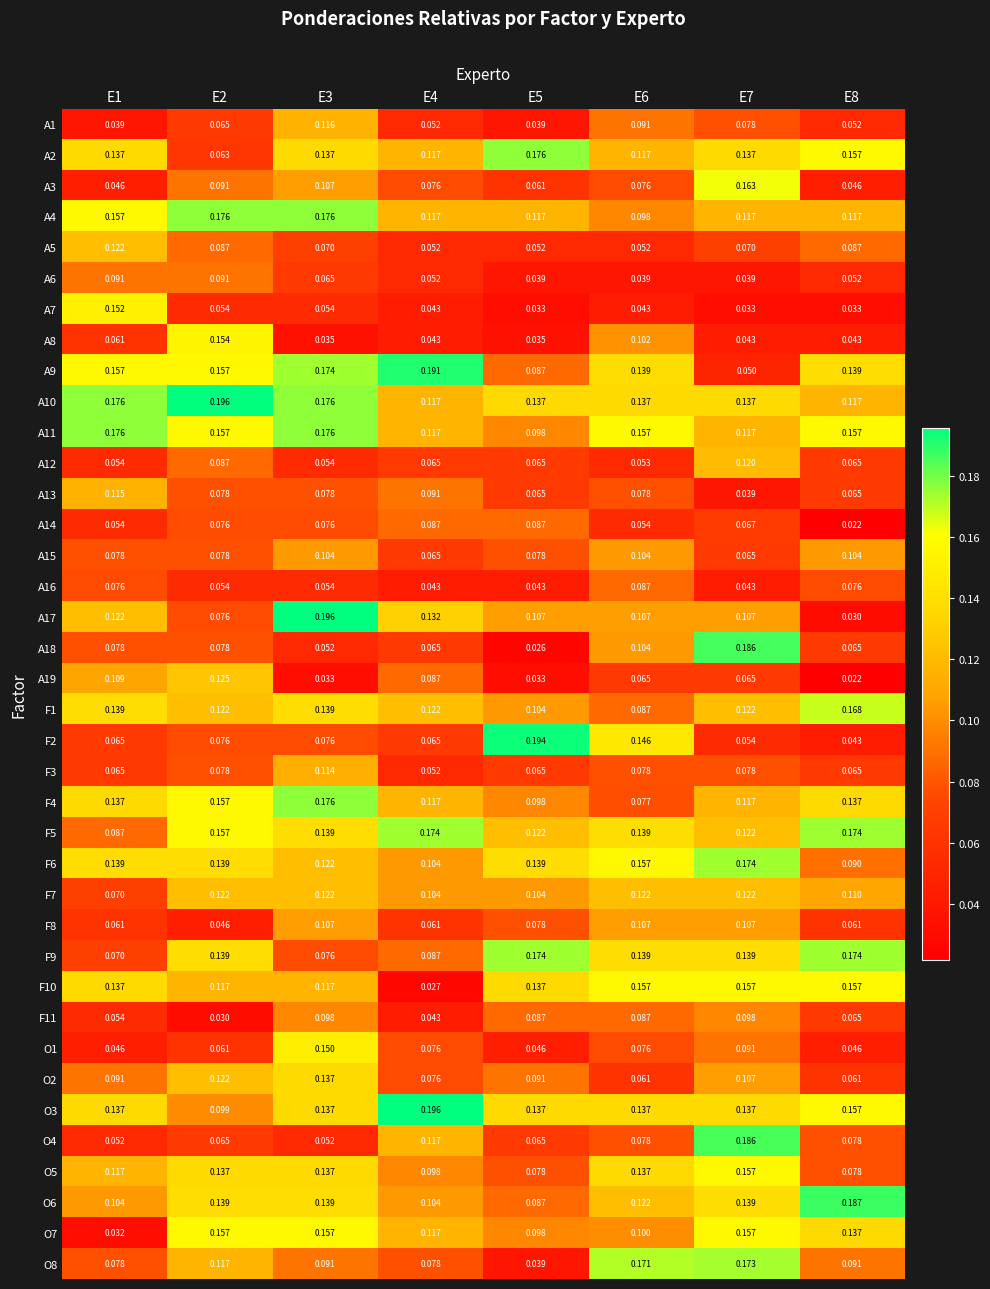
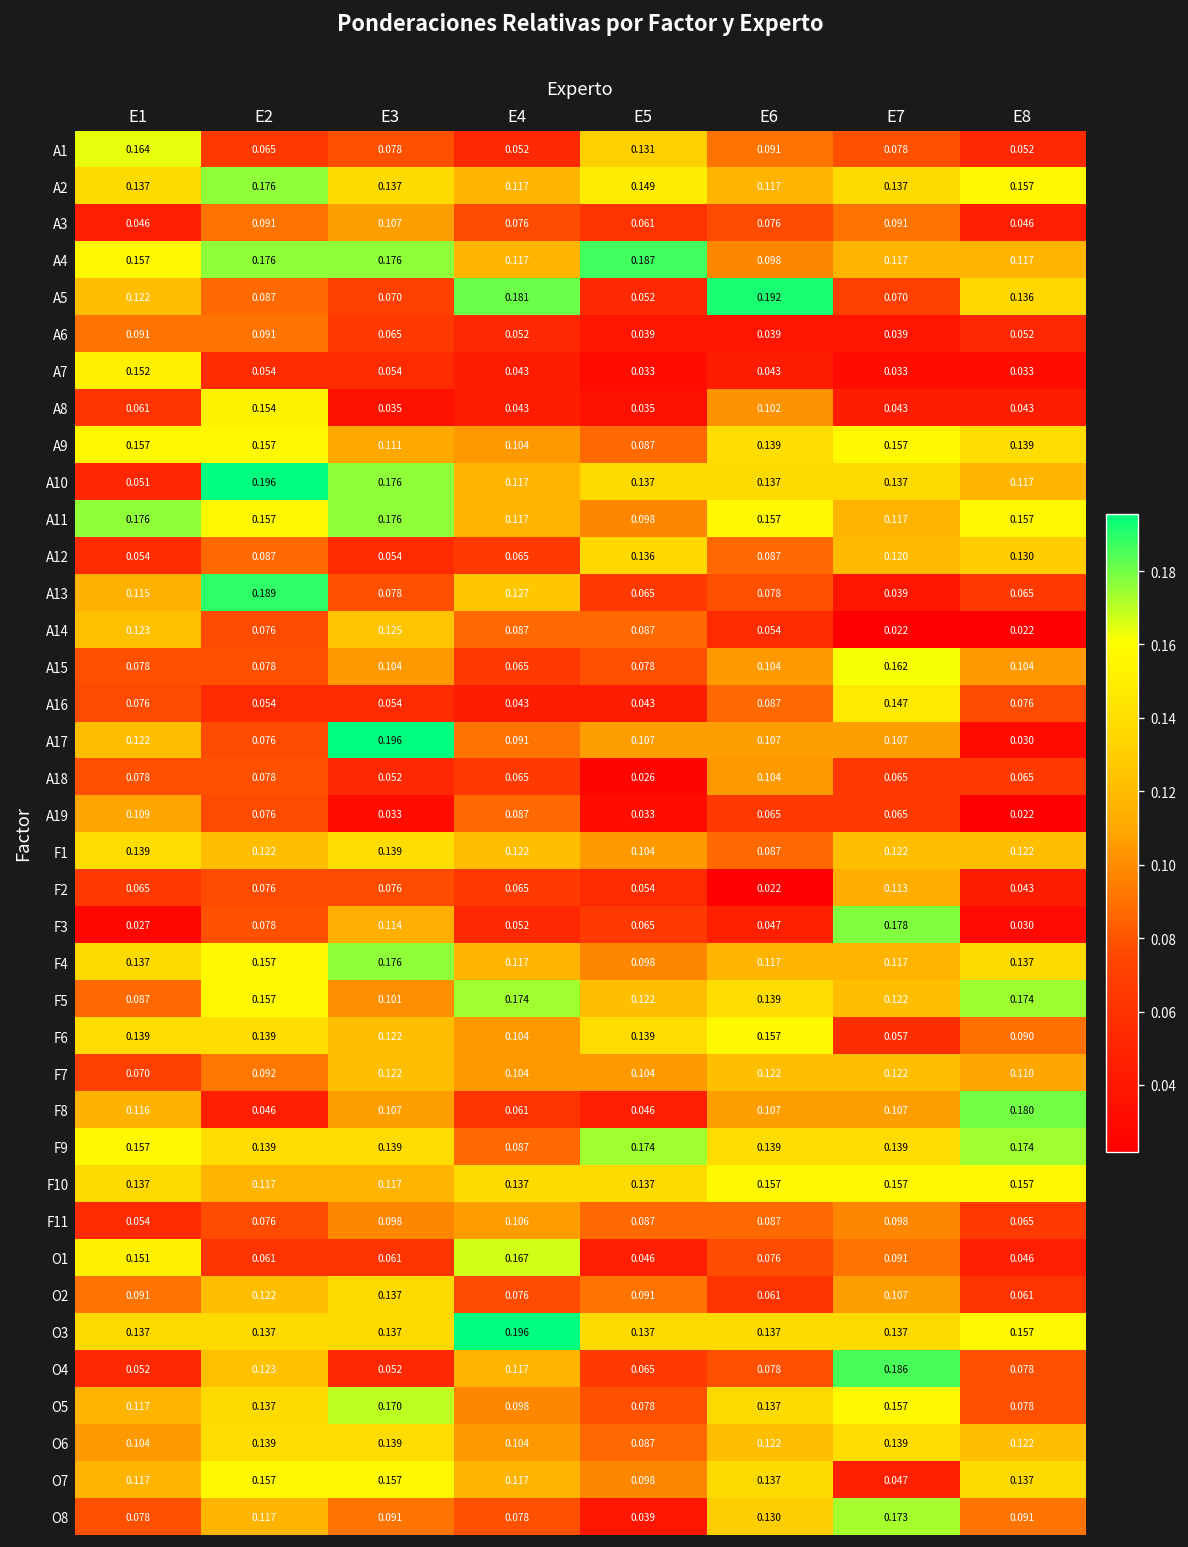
A1, E1: 0.039 -> 0.164
A1, E3: 0.116 -> 0.078
A1, E5: 0.039 -> 0.131
A2, E2: 0.063 -> 0.176
A2, E5: 0.176 -> 0.149
A3, E7: 0.163 -> 0.091
A4, E5: 0.117 -> 0.187
A5, E4: 0.052 -> 0.181
A5, E6: 0.052 -> 0.192
A5, E8: 0.087 -> 0.136
A9, E3: 0.174 -> 0.111
A9, E4: 0.191 -> 0.104
A9, E7: 0.050 -> 0.157
A10, E1: 0.176 -> 0.051
A12, E5: 0.065 -> 0.136
A12, E6: 0.053 -> 0.087
A12, E8: 0.065 -> 0.130
A13, E2: 0.078 -> 0.189
A13, E4: 0.091 -> 0.127
A14, E1: 0.054 -> 0.123
A14, E3: 0.076 -> 0.125
A14, E7: 0.067 -> 0.022
A15, E7: 0.065 -> 0.162
A16, E7: 0.043 -> 0.147
A17, E4: 0.132 -> 0.091
A18, E7: 0.186 -> 0.065
A19, E2: 0.125 -> 0.076
F1, E8: 0.168 -> 0.122
F2, E5: 0.194 -> 0.054
F2, E6: 0.146 -> 0.022
F2, E7: 0.054 -> 0.113
F3, E1: 0.065 -> 0.027
F3, E6: 0.078 -> 0.047
F3, E7: 0.078 -> 0.178
F3, E8: 0.065 -> 0.030
F4, E6: 0.077 -> 0.117
F5, E3: 0.139 -> 0.101
F6, E7: 0.174 -> 0.057
F7, E2: 0.122 -> 0.092
F8, E1: 0.061 -> 0.116
F8, E5: 0.078 -> 0.046
F8, E8: 0.061 -> 0.180
F9, E1: 0.070 -> 0.157
F9, E3: 0.076 -> 0.139
F10, E4: 0.027 -> 0.137
F11, E2: 0.030 -> 0.076
F11, E4: 0.043 -> 0.106
O1, E1: 0.046 -> 0.151
O1, E3: 0.150 -> 0.061
O1, E4: 0.076 -> 0.167
O3, E2: 0.099 -> 0.137
O4, E2: 0.065 -> 0.123
O5, E3: 0.137 -> 0.170
O6, E8: 0.187 -> 0.122
O7, E1: 0.032 -> 0.117
O7, E6: 0.100 -> 0.137
O7, E7: 0.157 -> 0.047
O8, E6: 0.171 -> 0.130
